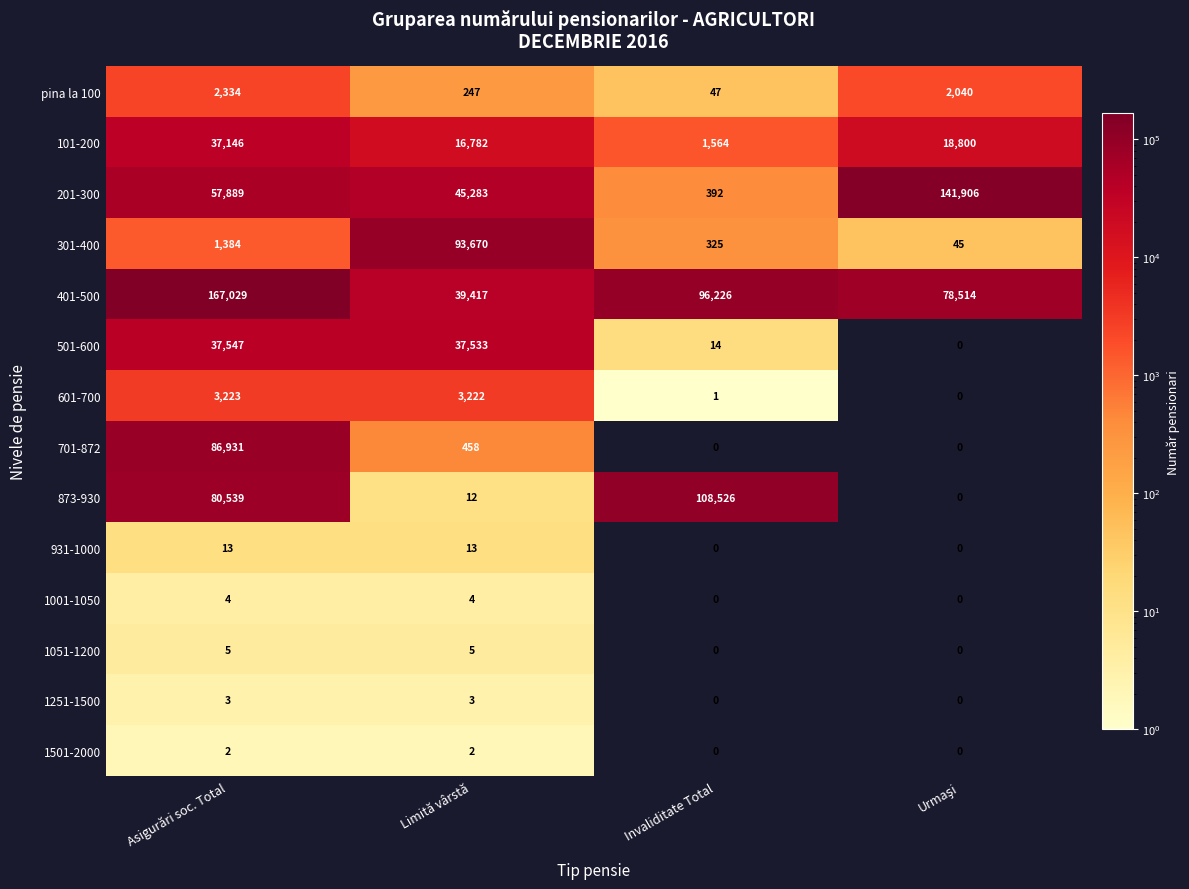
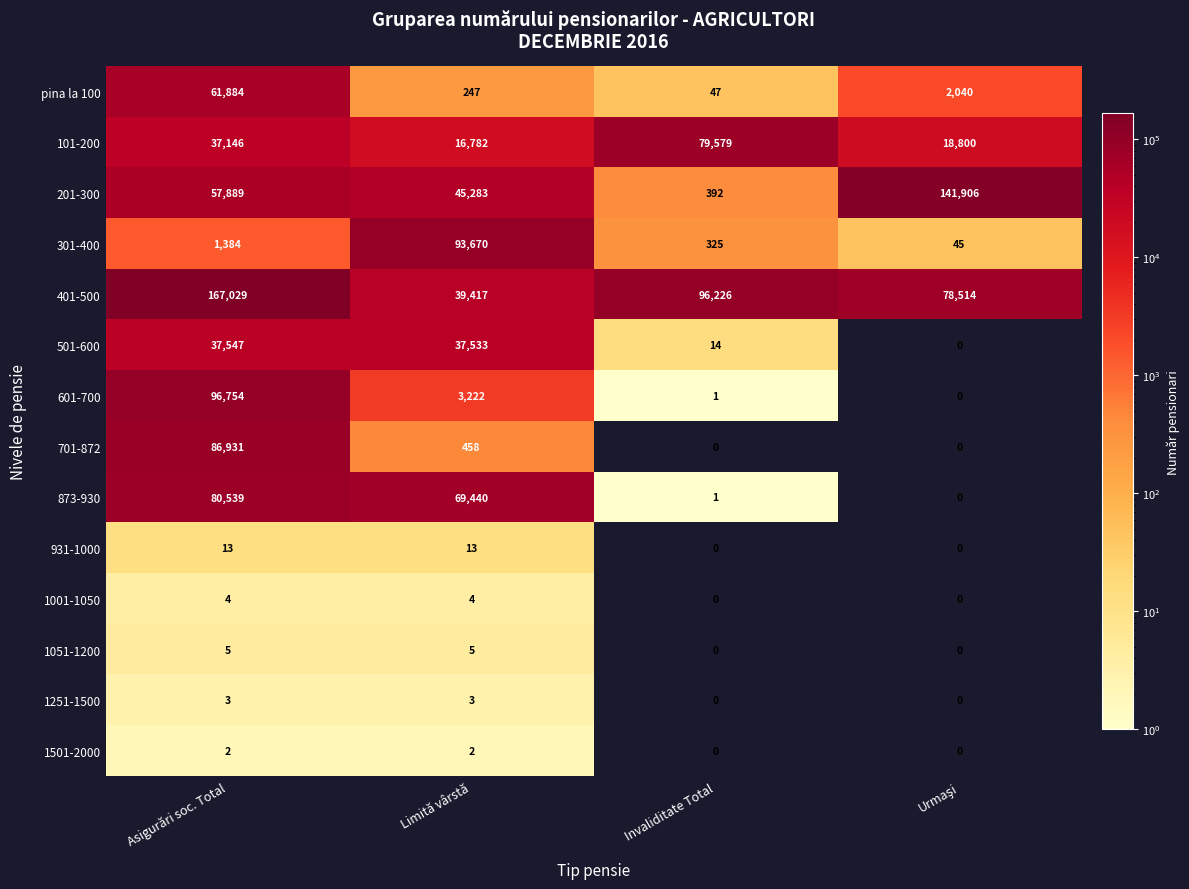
pina la 100, Asigurări soc. Total: 2,334 -> 61,884
101-200, Invaliditate Total: 1,564 -> 79,579
601-700, Asigurări soc. Total: 3,223 -> 96,754
873-930, Limită vârstă: 12 -> 69,440
873-930, Invaliditate Total: 108,526 -> 1
